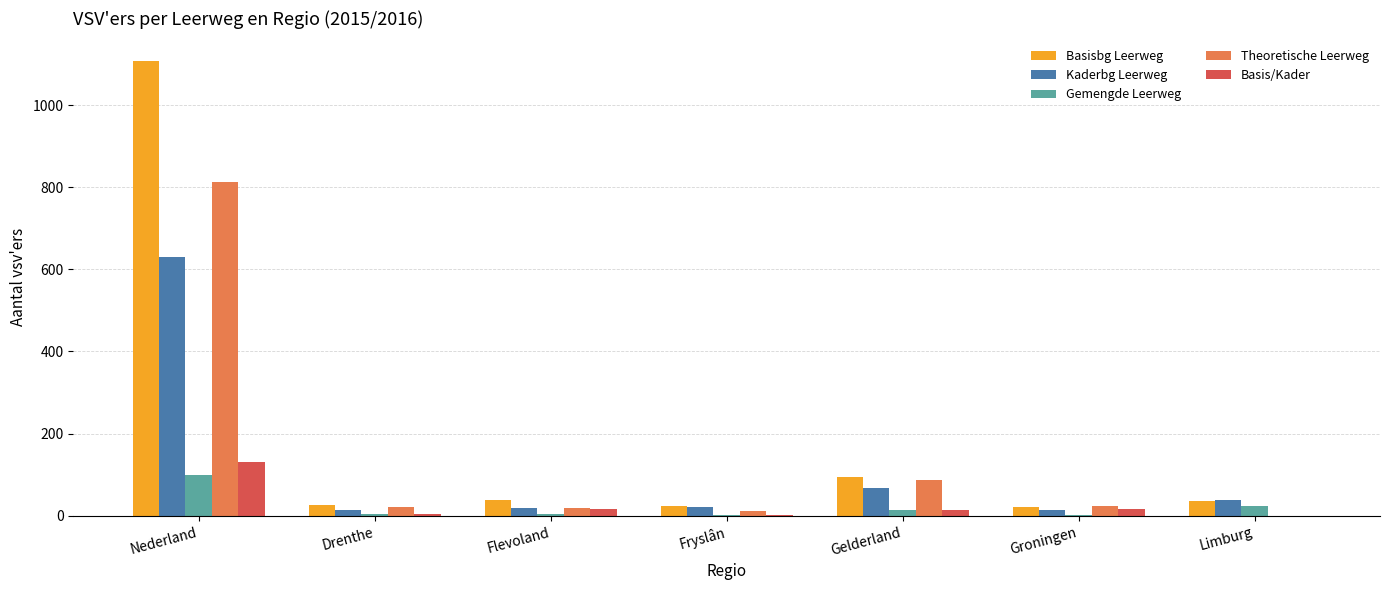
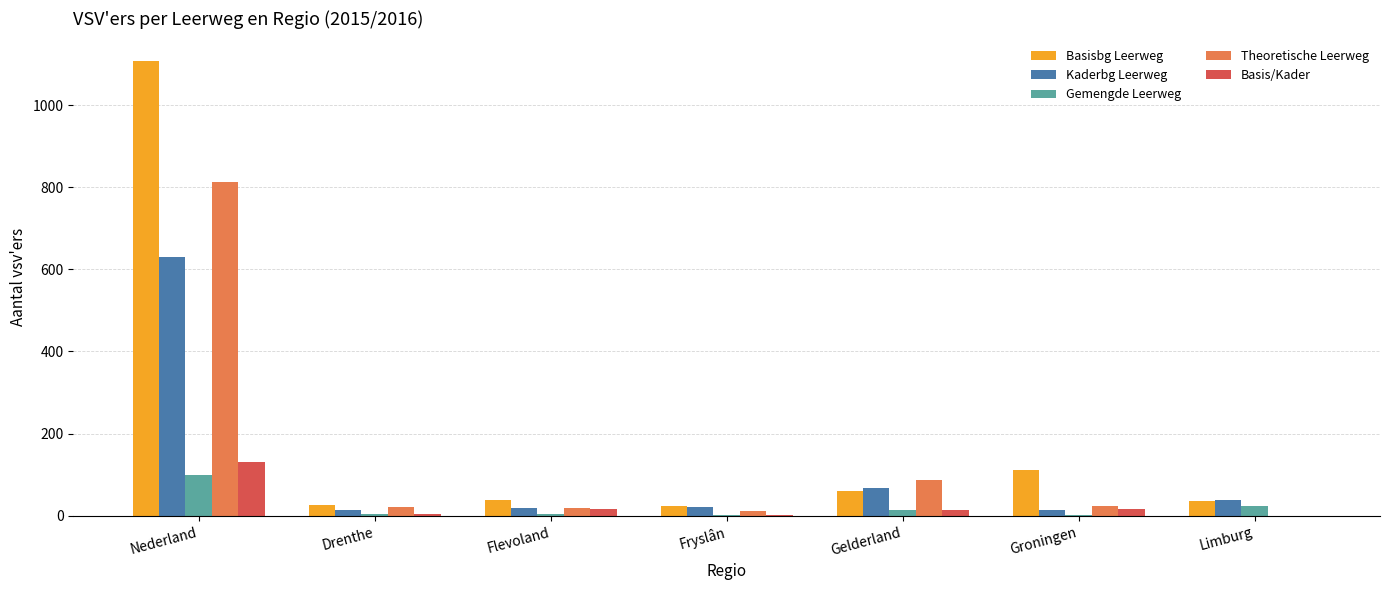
Basisbg Leerweg, Gelderland: 100 -> 60
Basisbg Leerweg, Groningen: 20 -> 110
